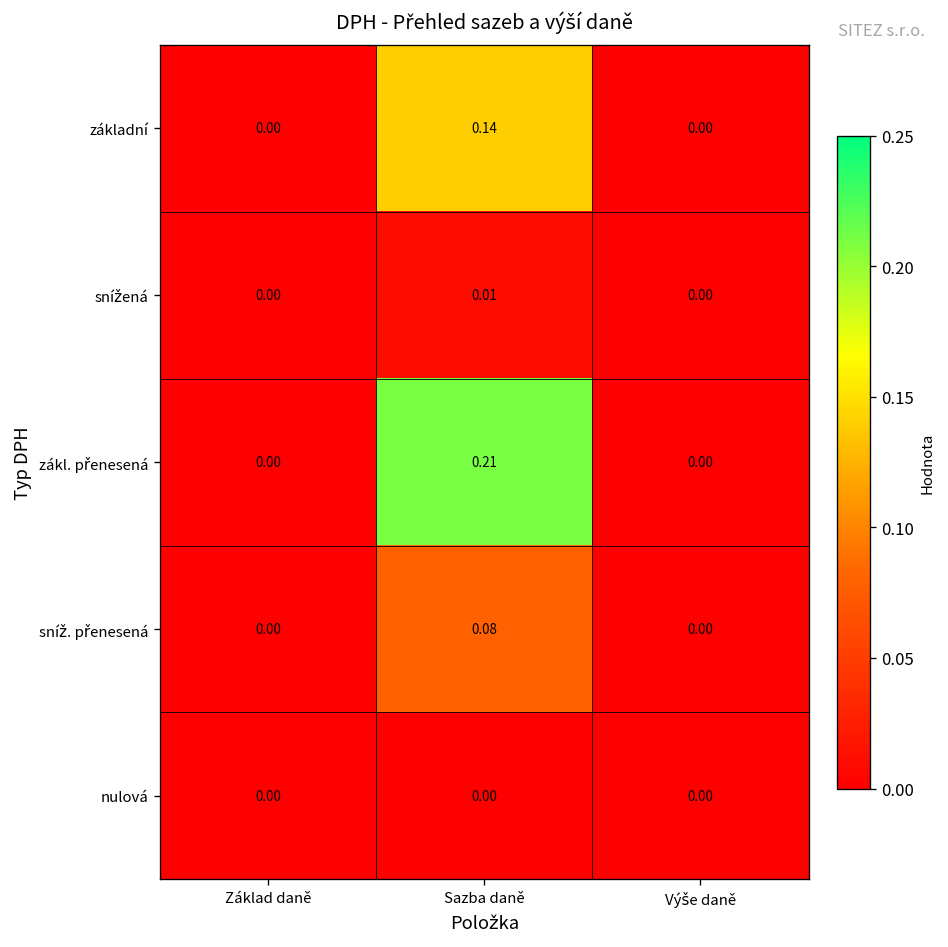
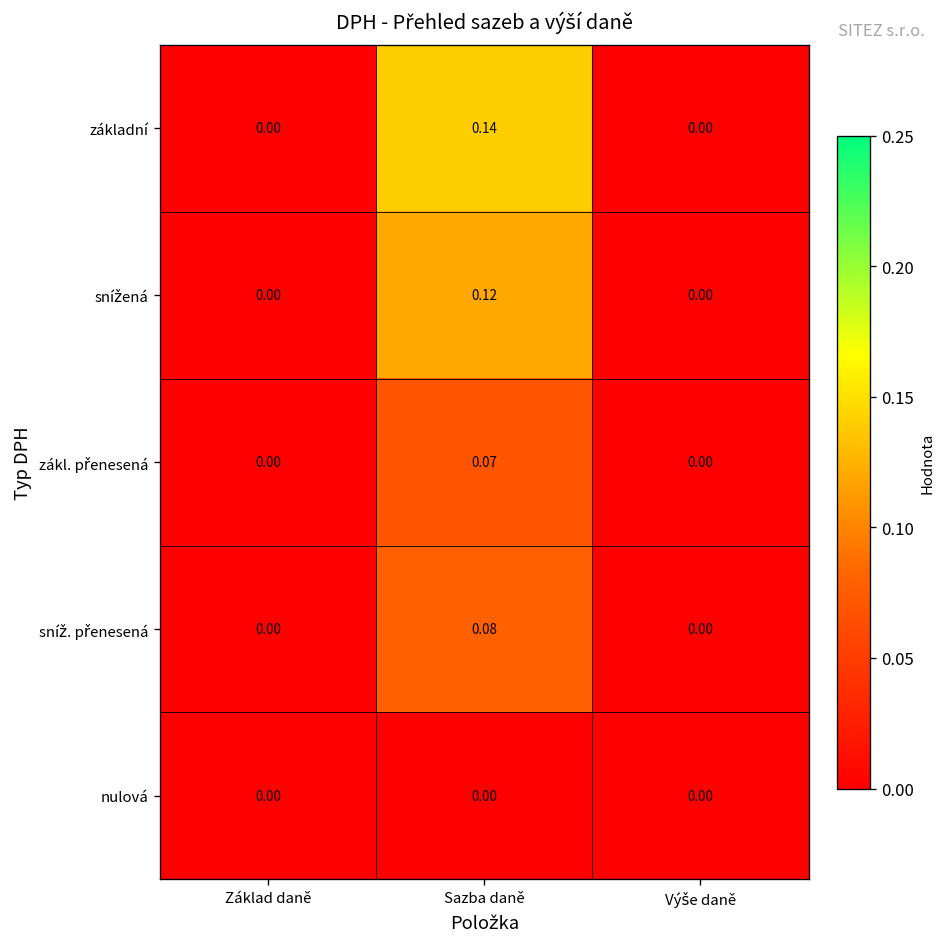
snížená, Sazba daně: 0.01 -> 0.12
zákl. přenesená, Sazba daně: 0.21 -> 0.07
